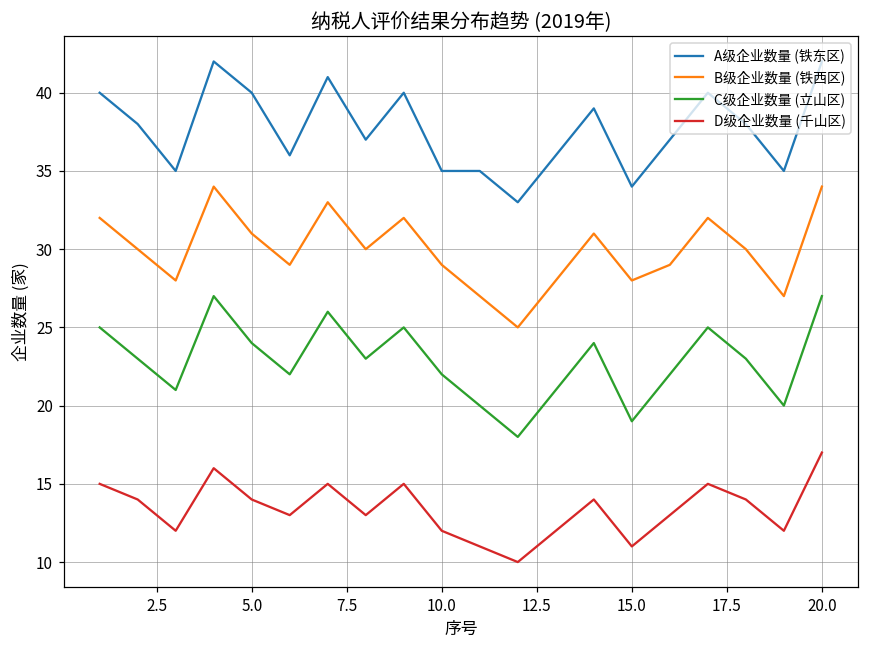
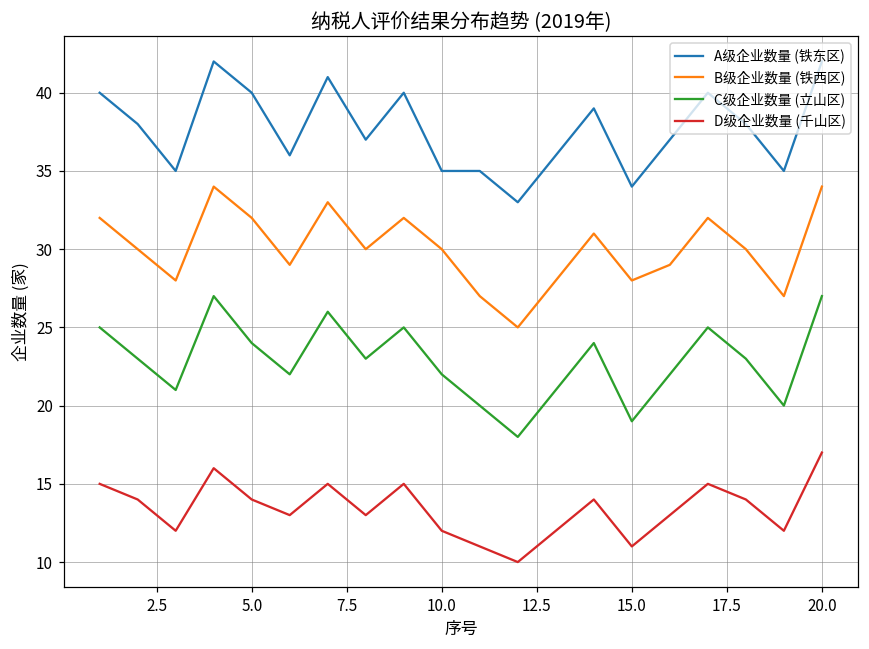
B级企业数量 (铁西区), 5.0: 31 -> 32
B级企业数量 (铁西区), 10.0: 29 -> 30
